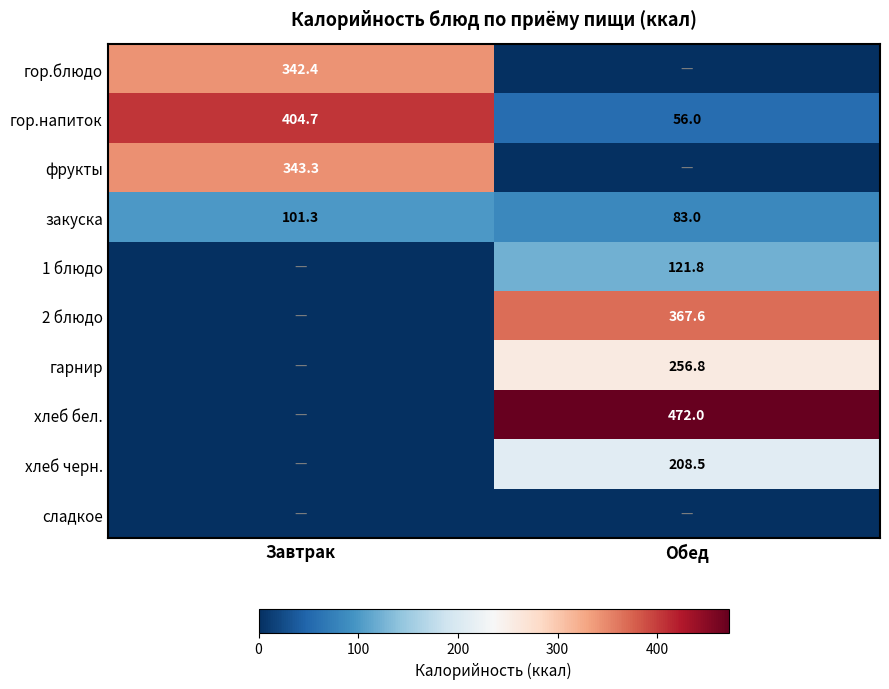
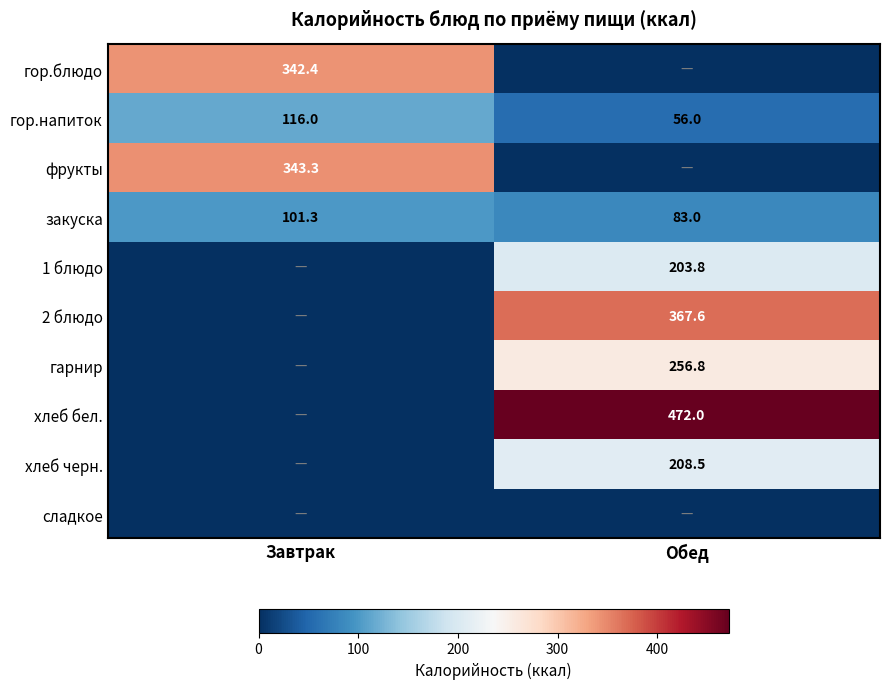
гор.напиток, Завтрак: 404.7 -> 116.0
1 блюдо, Обед: 121.8 -> 203.8
